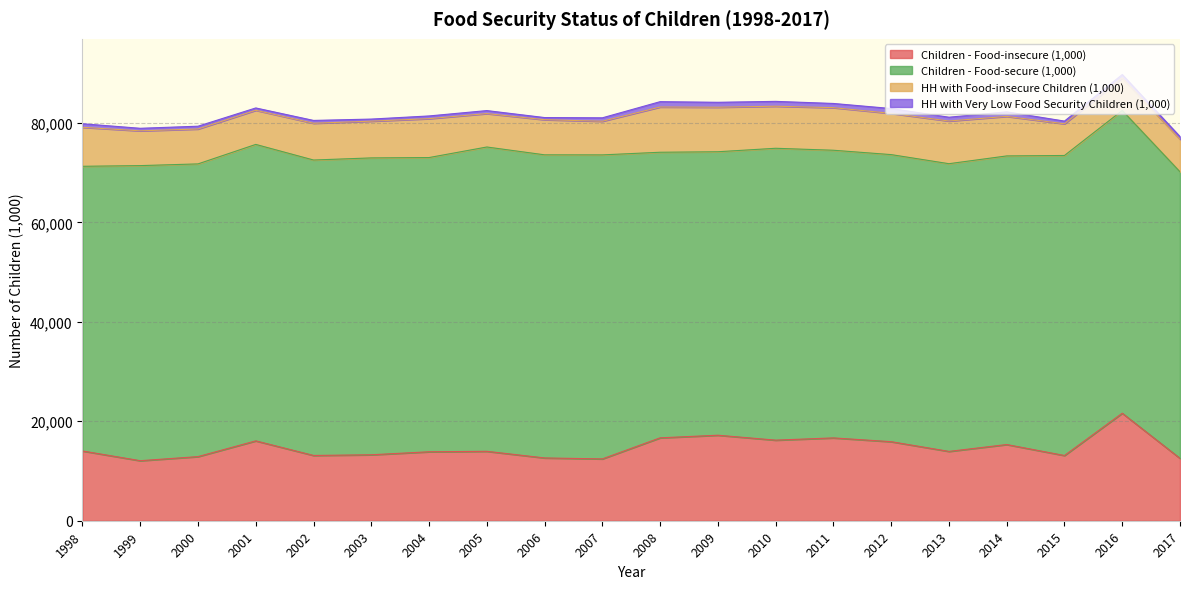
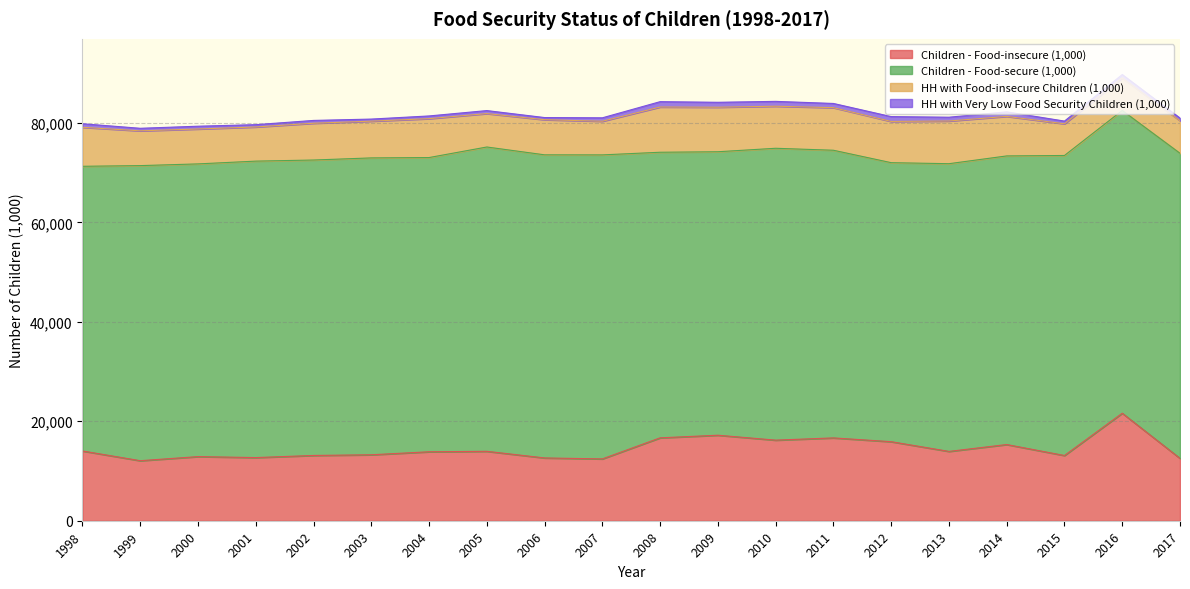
Children - Food-insecure (1,000), 2001: 16,000 -> 13,000
Children - Food-secure (1,000), 2012: 58,000 -> 56,000
Children - Food-secure (1,000), 2017: 58,000 -> 61,000
